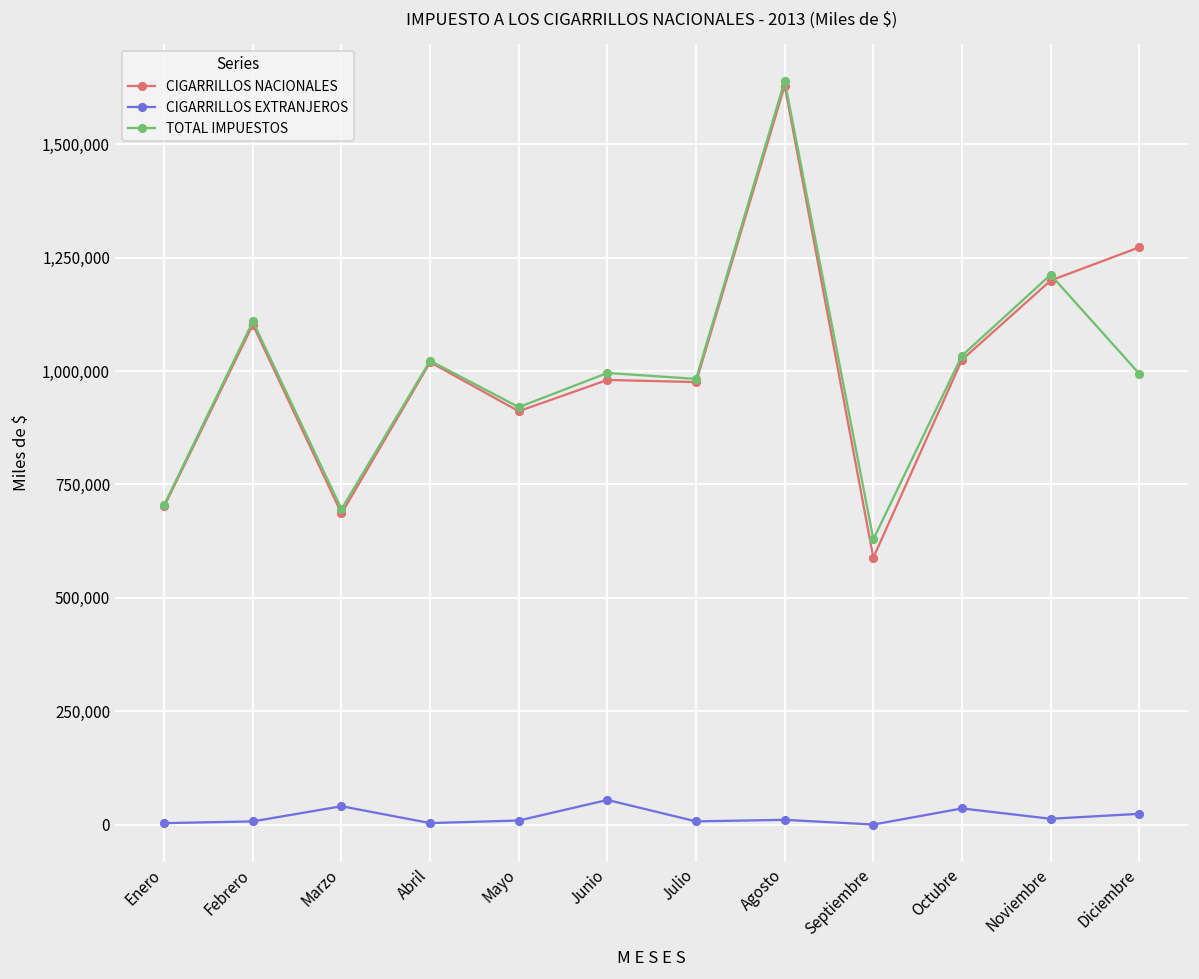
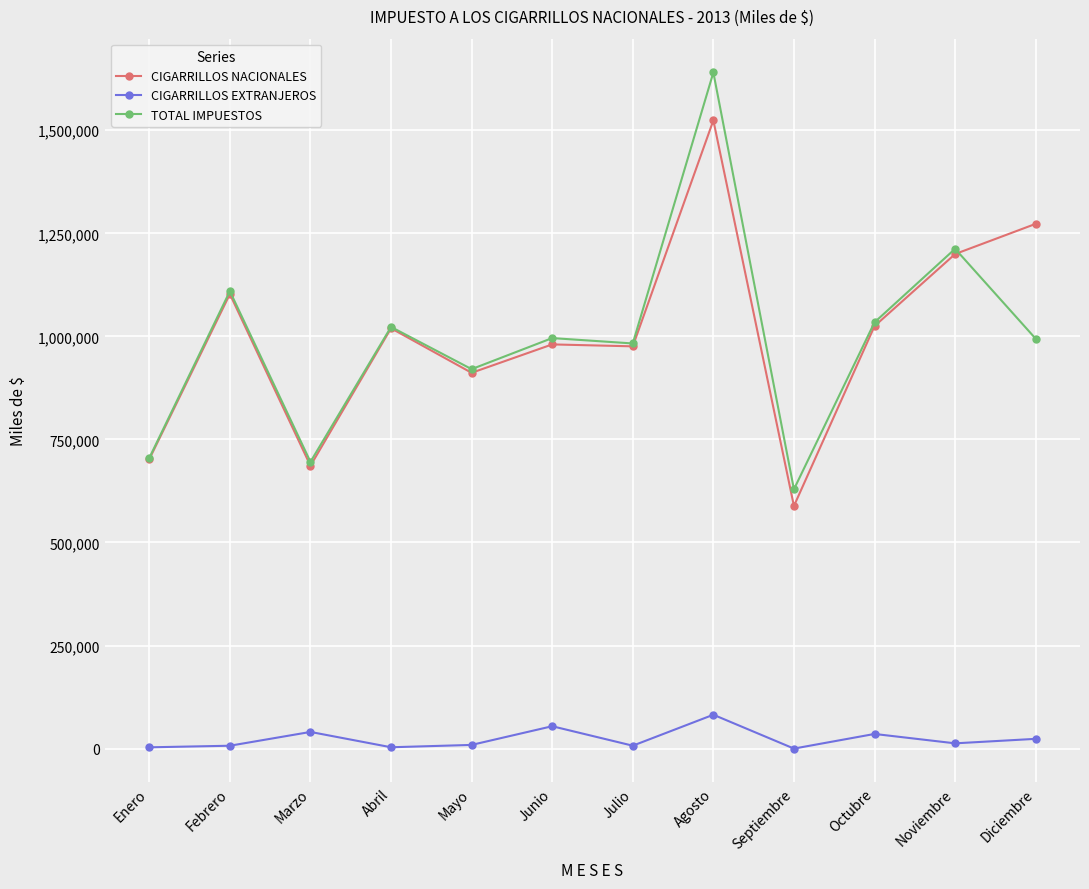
CIGARRILLOS NACIONALES, Agosto: 1,630,000 -> 1,520,000
CIGARRILLOS EXTRANJEROS, Agosto: 10,000 -> 80,000
